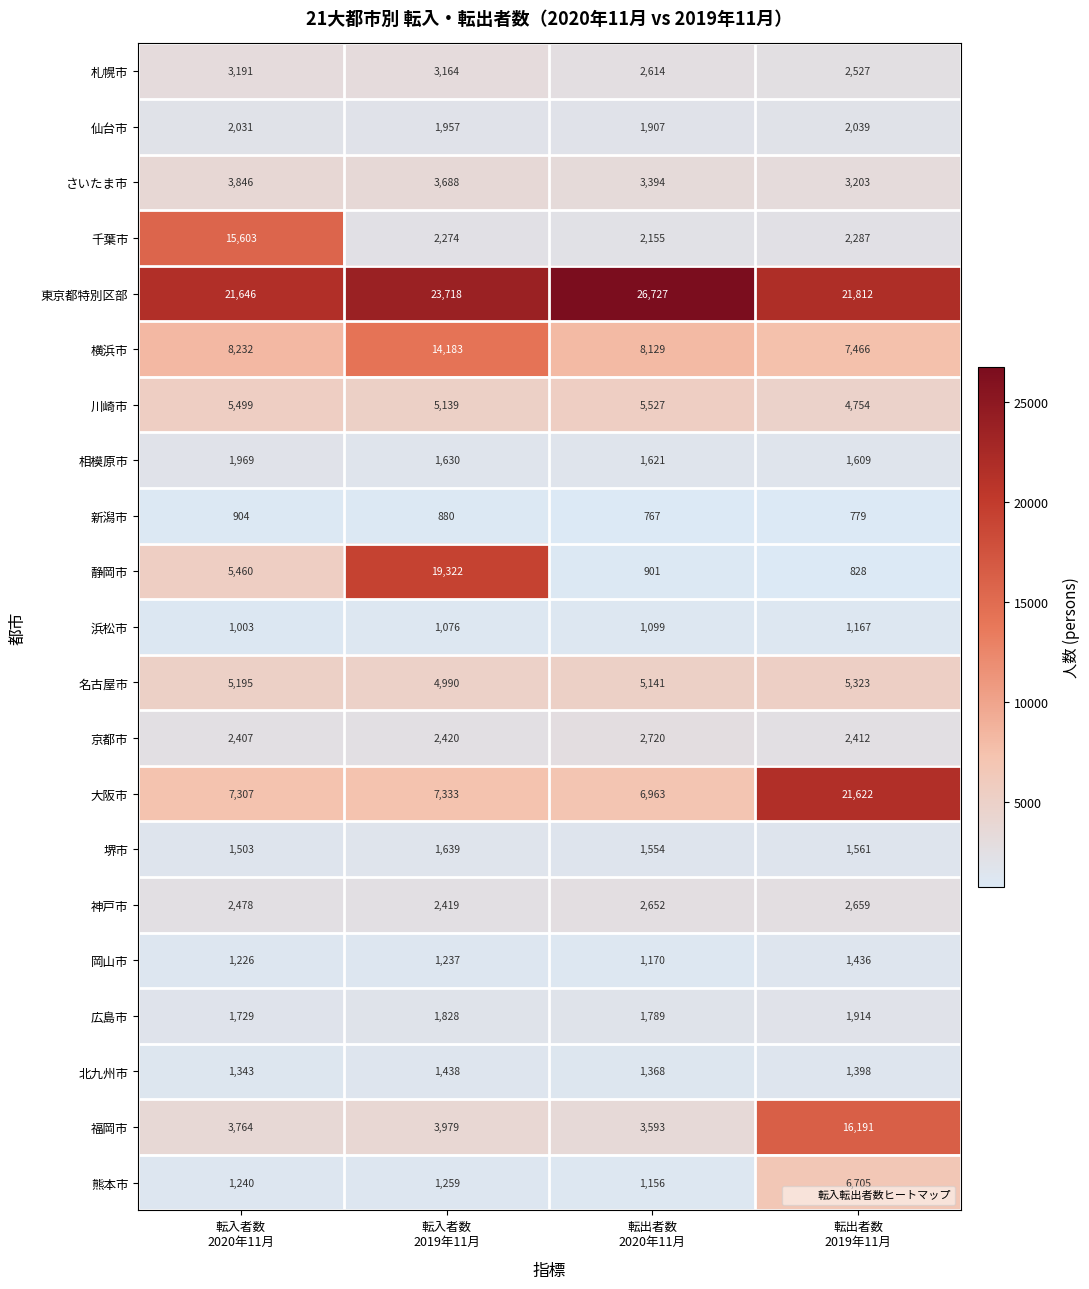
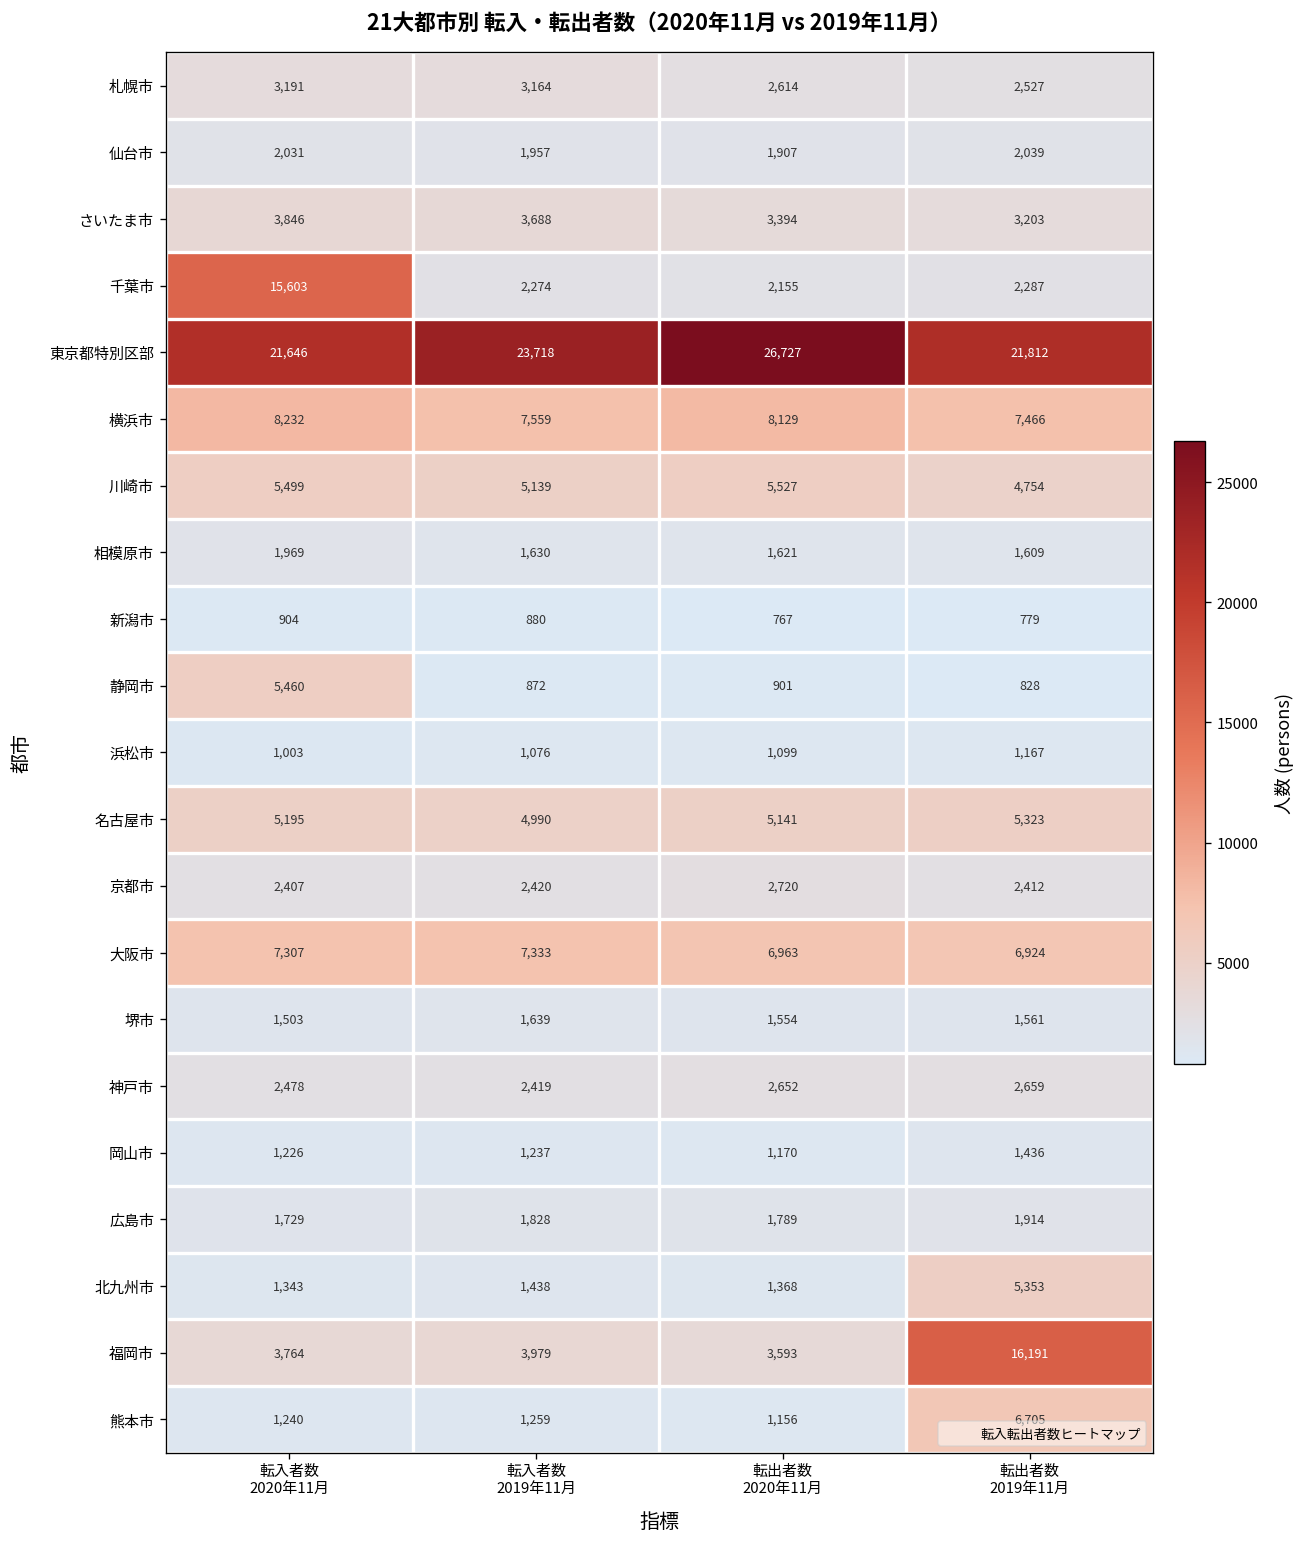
横浜市, 転入者数 2019年11月: 14,183 -> 7,559
静岡市, 転入者数 2019年11月: 19,322 -> 872
大阪市, 転出者数 2019年11月: 21,622 -> 6,924
北九州市, 転出者数 2019年11月: 1,398 -> 5,353
